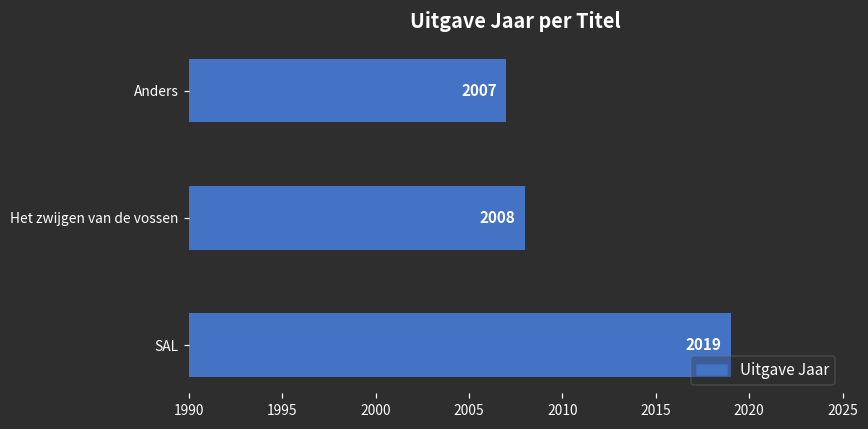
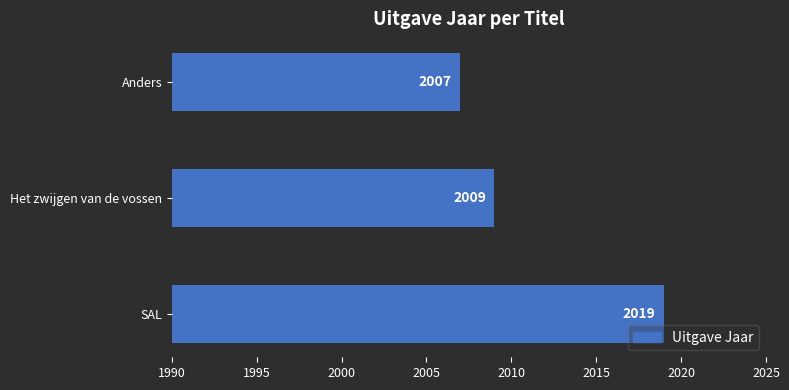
Het zwijgen van de vossen: 2008 -> 2009
